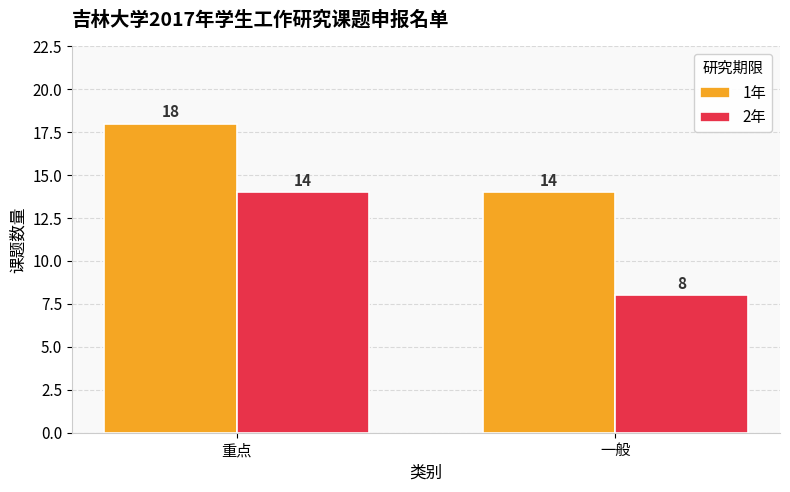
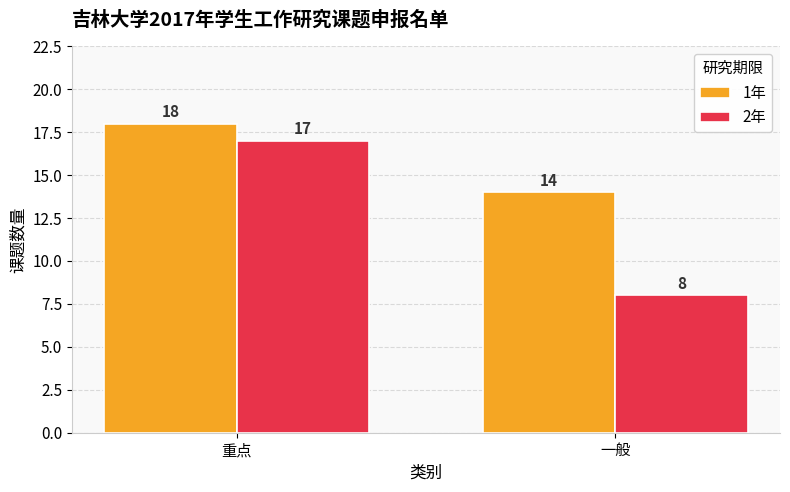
2年, 重点: 14 -> 17
